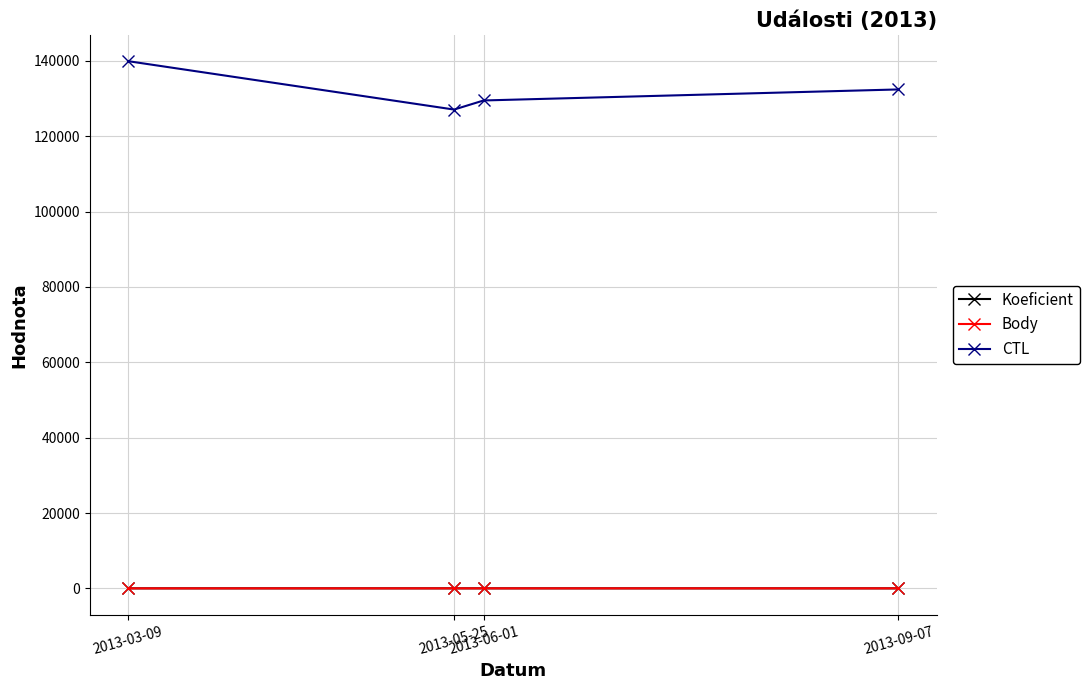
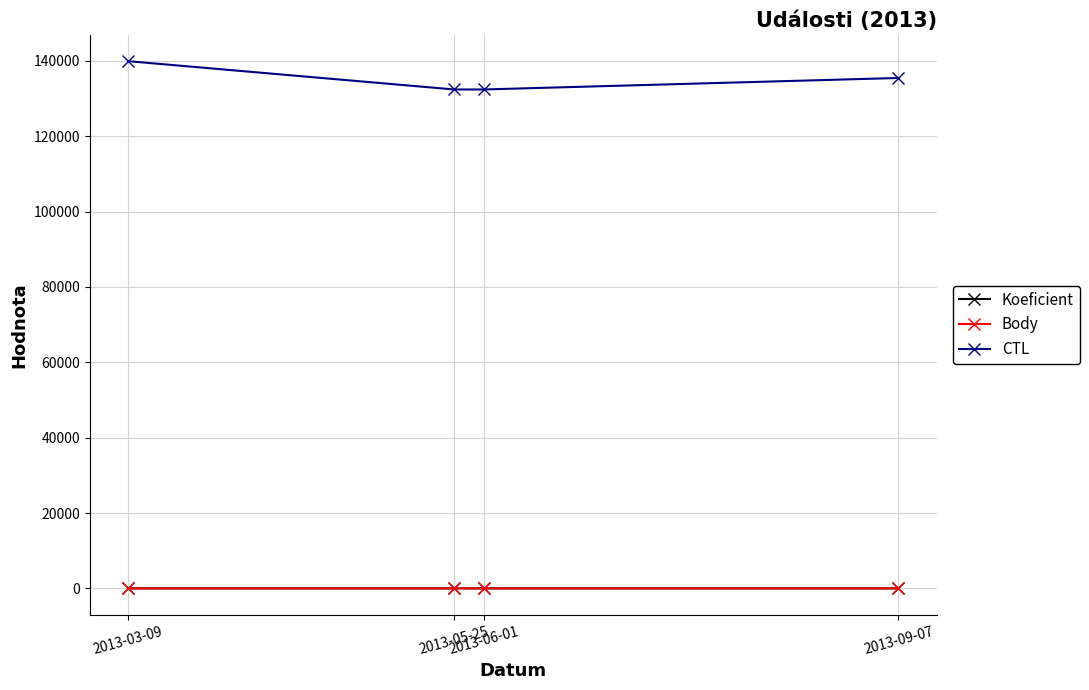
CTL, 2013-05-25: 127000 -> 132000
CTL, 2013-06-01: 129000 -> 132000
CTL, 2013-09-07: 132000 -> 135000
